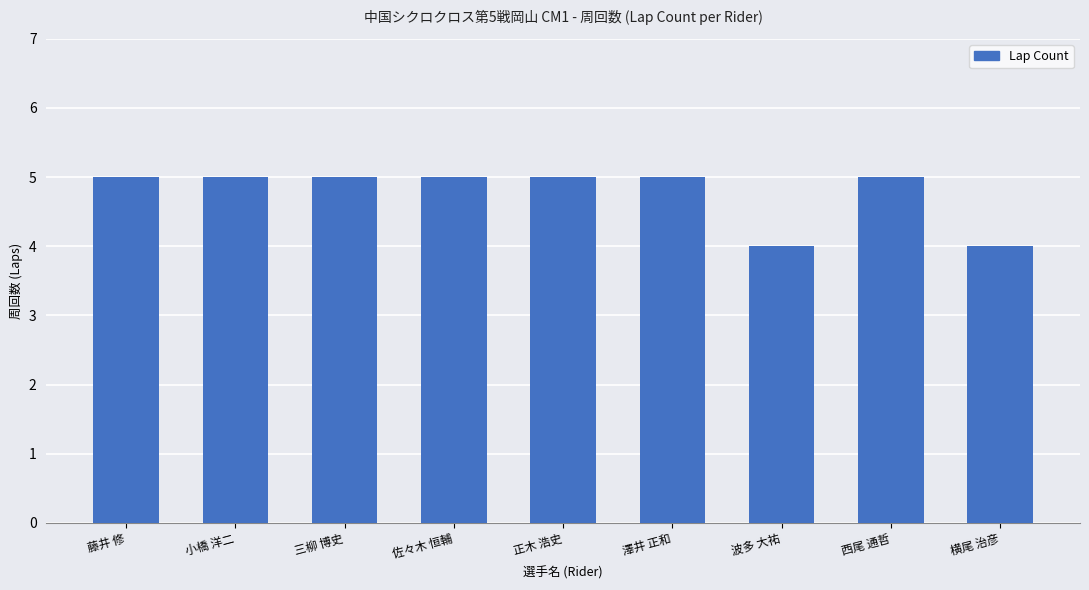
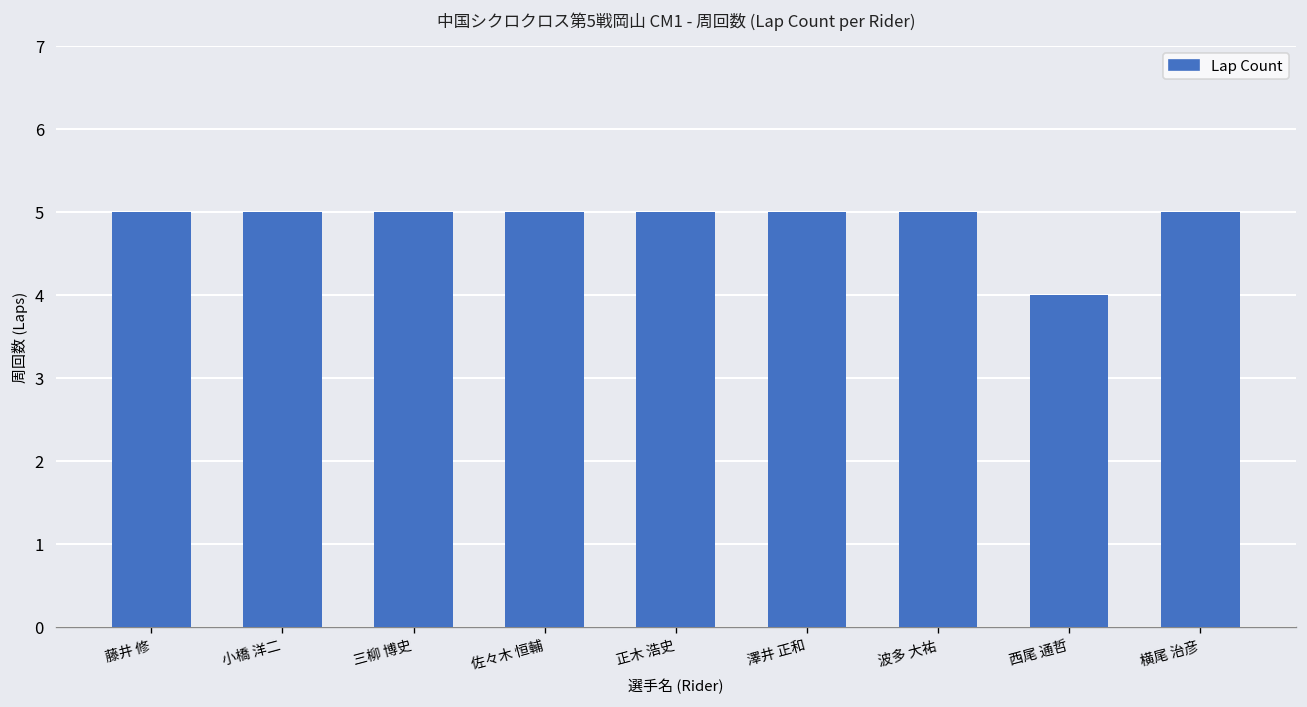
波多 大祐: 4 -> 5
西尾 通哲: 5 -> 4
横尾 治彦: 4 -> 5
